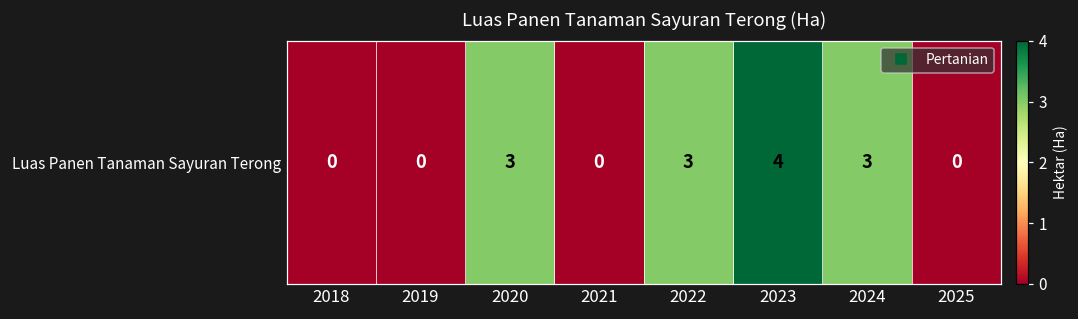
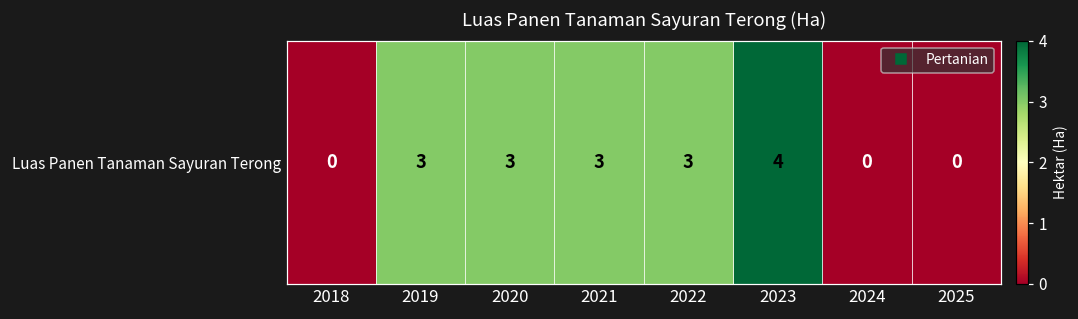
Luas Panen Tanaman Sayuran Terong, 2019: 0 -> 3
Luas Panen Tanaman Sayuran Terong, 2021: 0 -> 3
Luas Panen Tanaman Sayuran Terong, 2024: 3 -> 0
